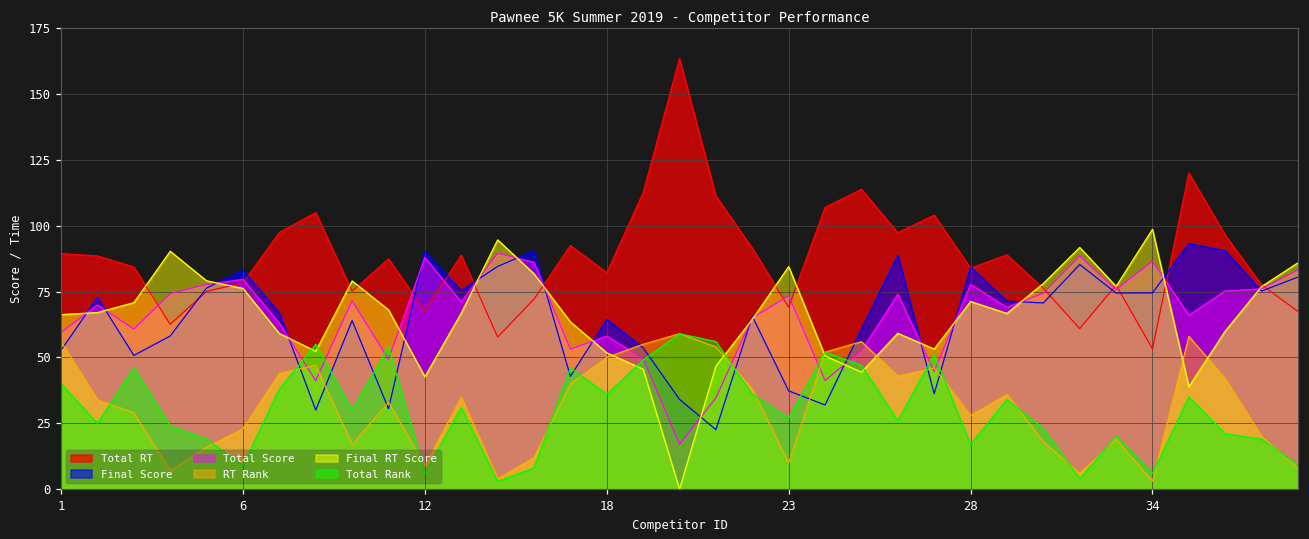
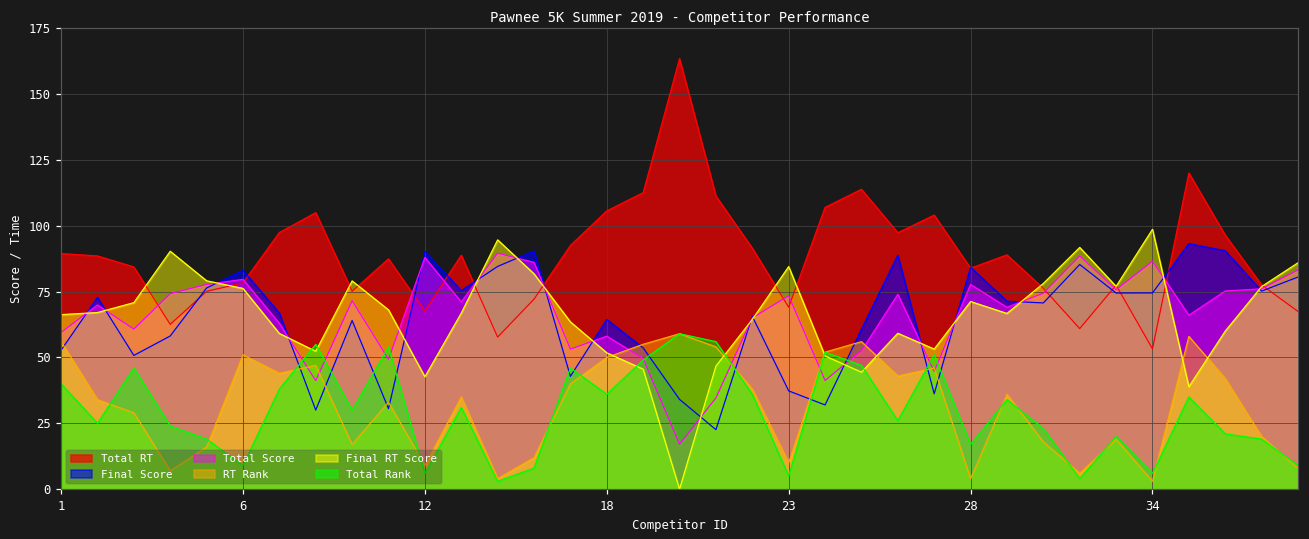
RT Rank, 6: 23 -> 51
Total RT, 18: 82 -> 106
Total Rank, 23: 27 -> 5
RT Rank, 28: 28 -> 4
